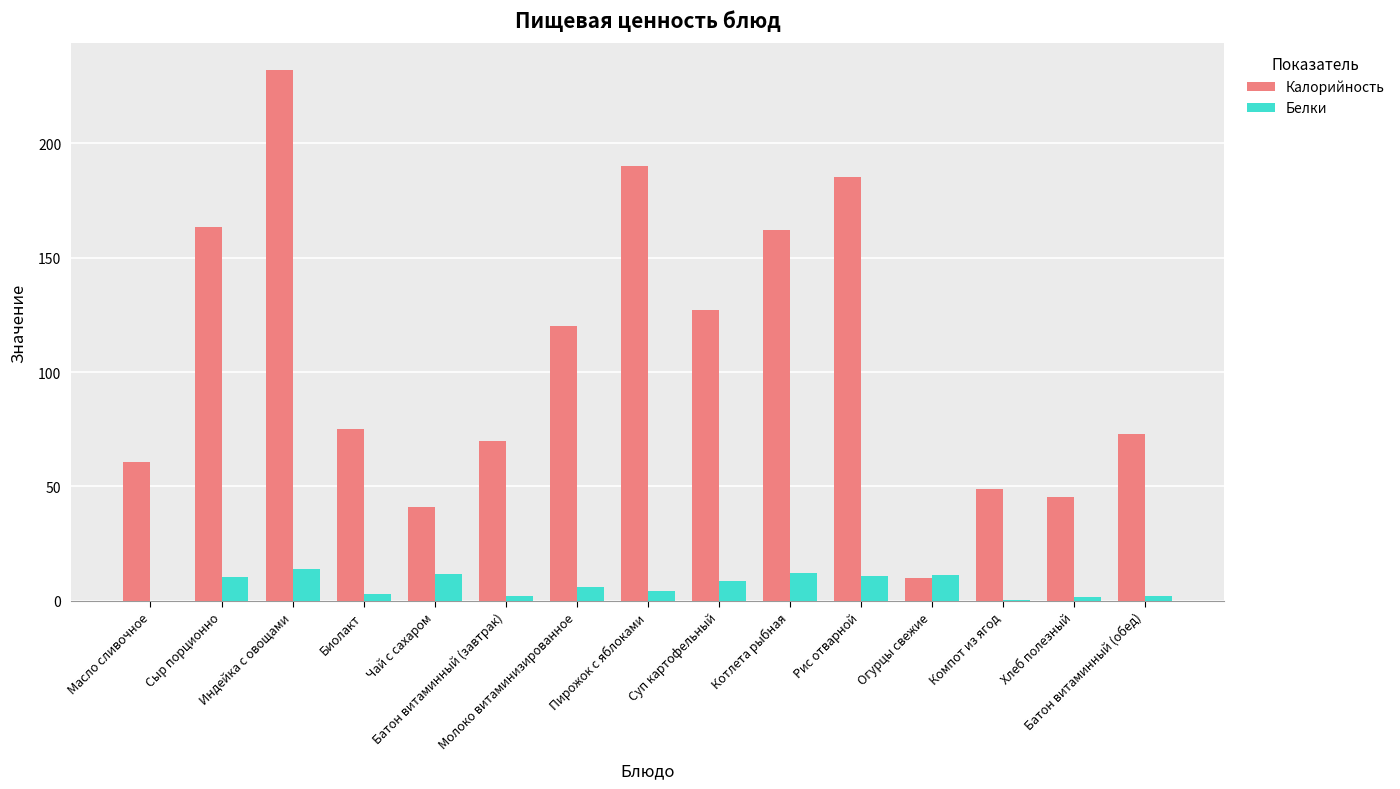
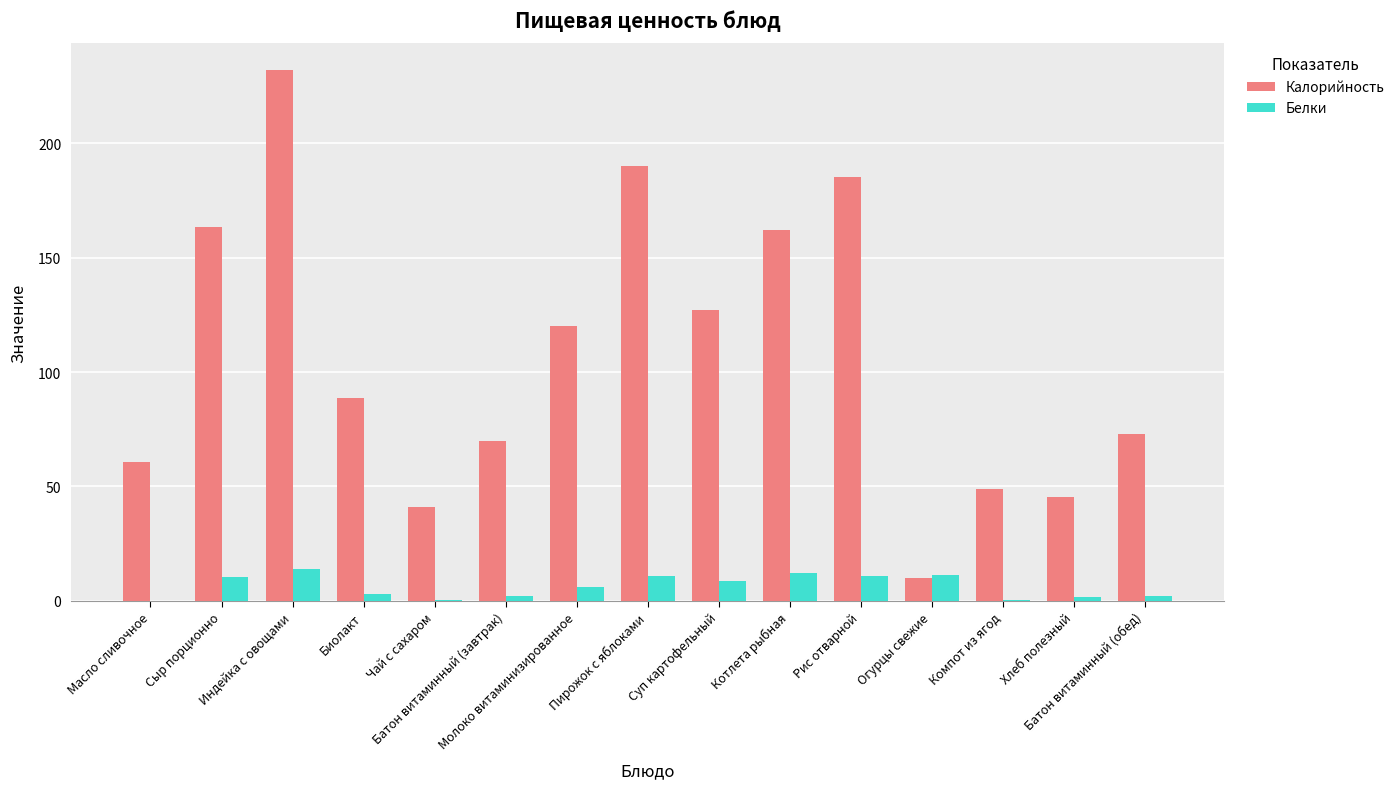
Калорийность, Биолакт: 75 -> 89
Белки, Чай с сахаром: 12 -> 0
Белки, Пирожок с яблоками: 4 -> 11
